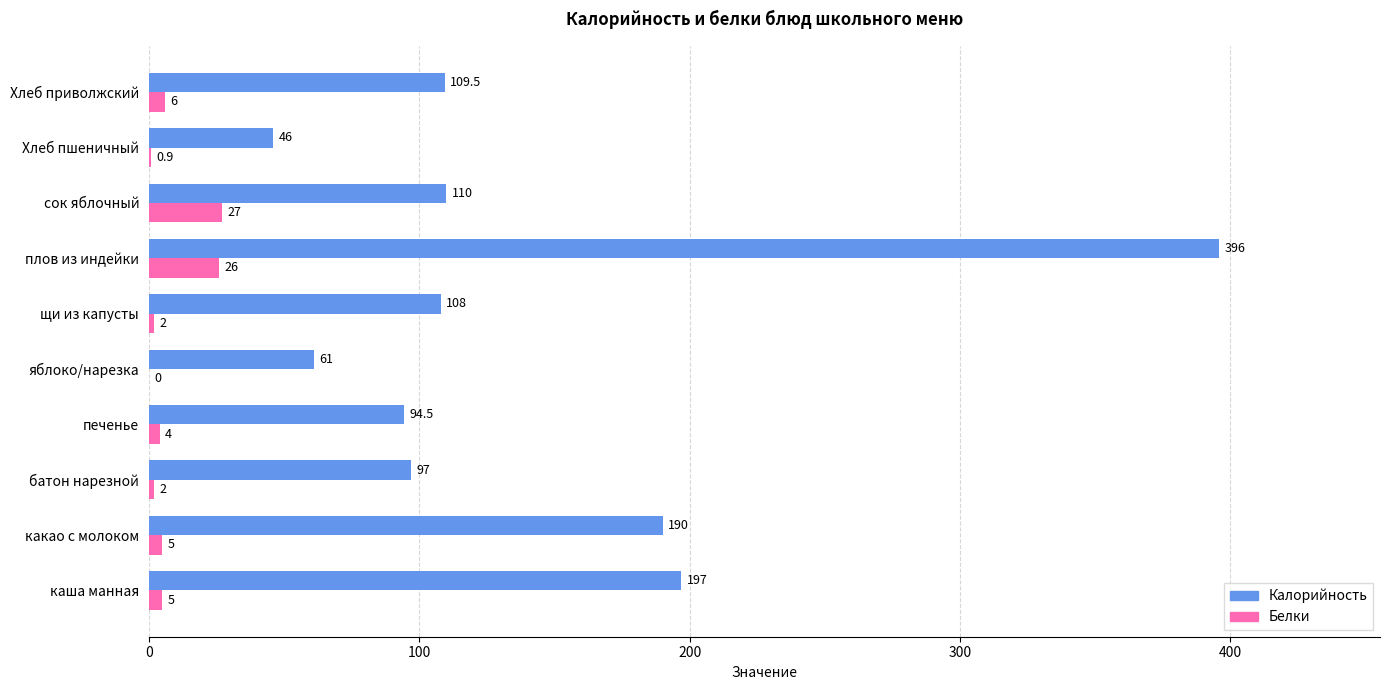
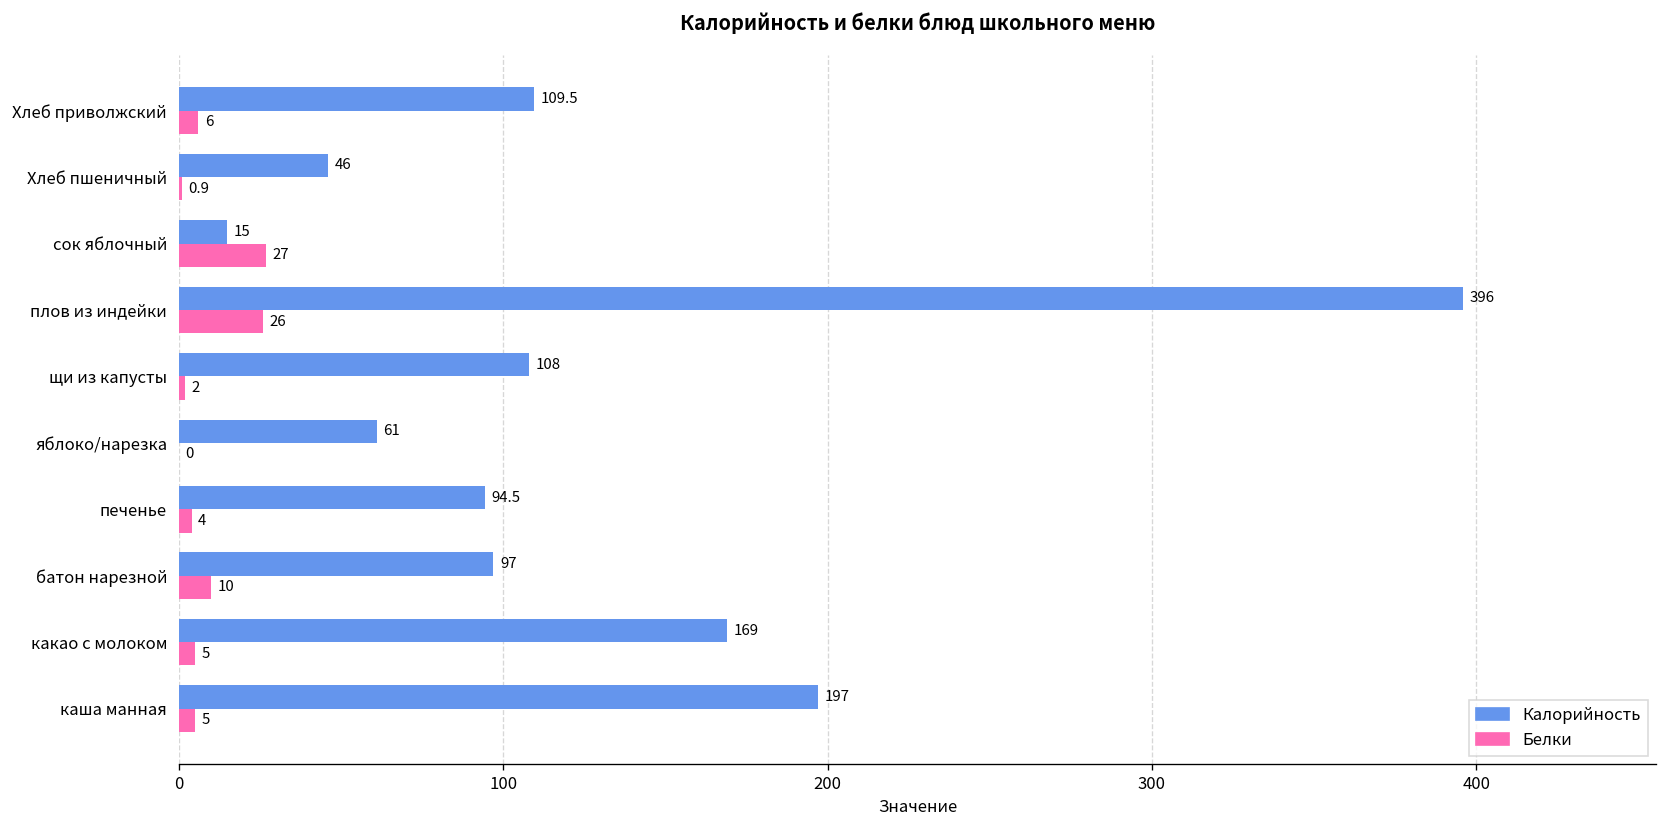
Калорийность, сок яблочный: 110 -> 15
Белки, батон нарезной: 2 -> 10
Калорийность, какао с молоком: 190 -> 169
